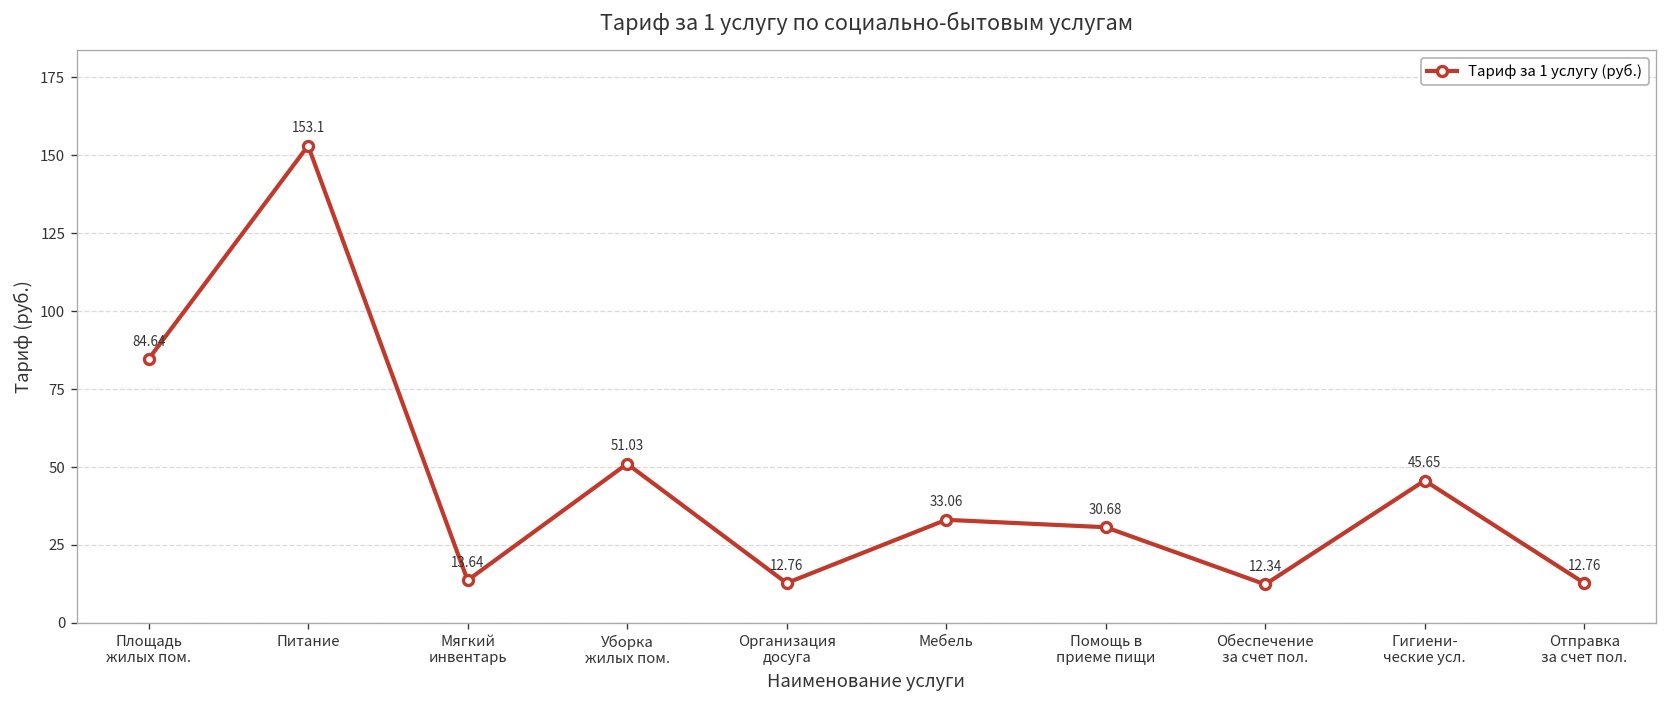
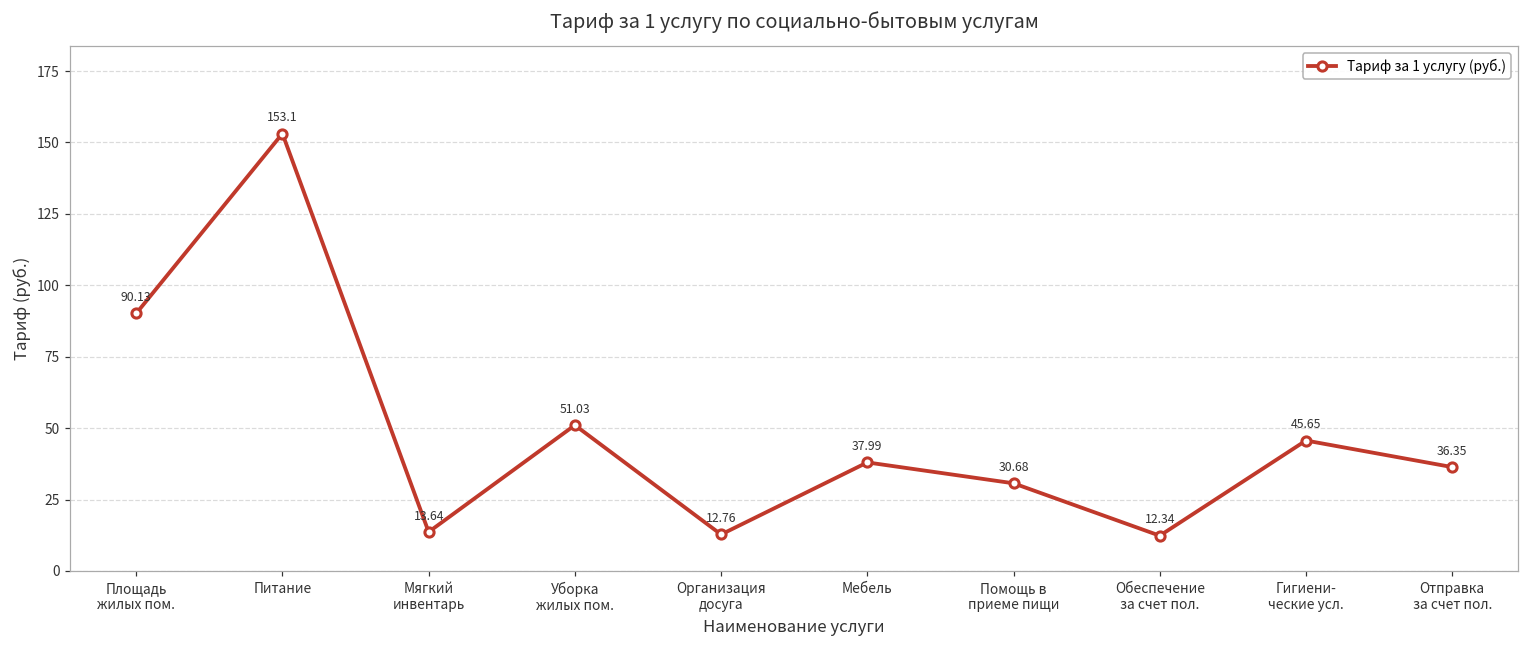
Площадь жилых пом.: 84.64 -> 90.13
Мебель: 33.06 -> 37.99
Отправка за счет пол.: 12.76 -> 36.35
